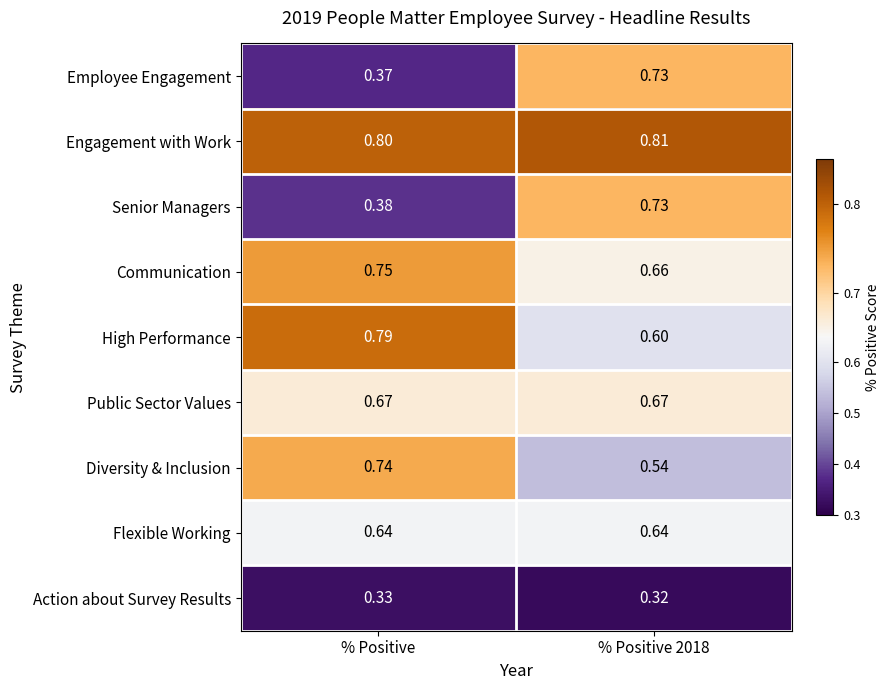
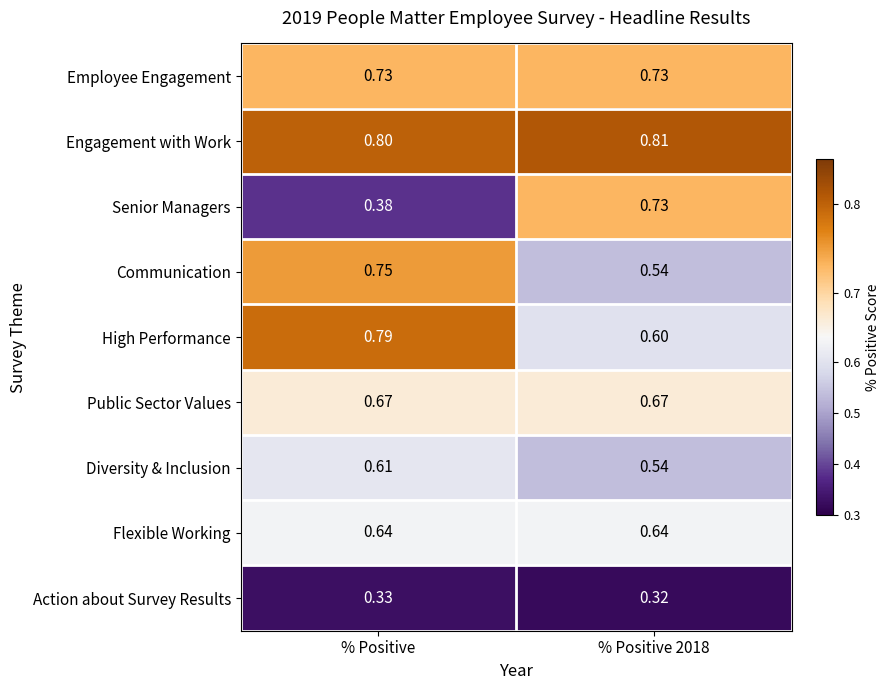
Employee Engagement, % Positive: 0.37 -> 0.73
Communication, % Positive 2018: 0.66 -> 0.54
Diversity & Inclusion, % Positive: 0.74 -> 0.61
